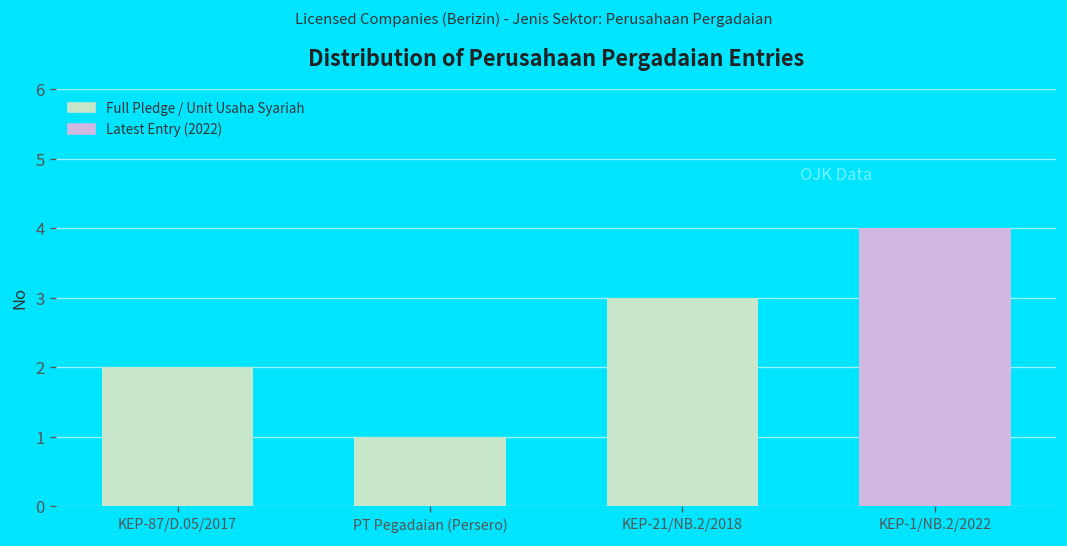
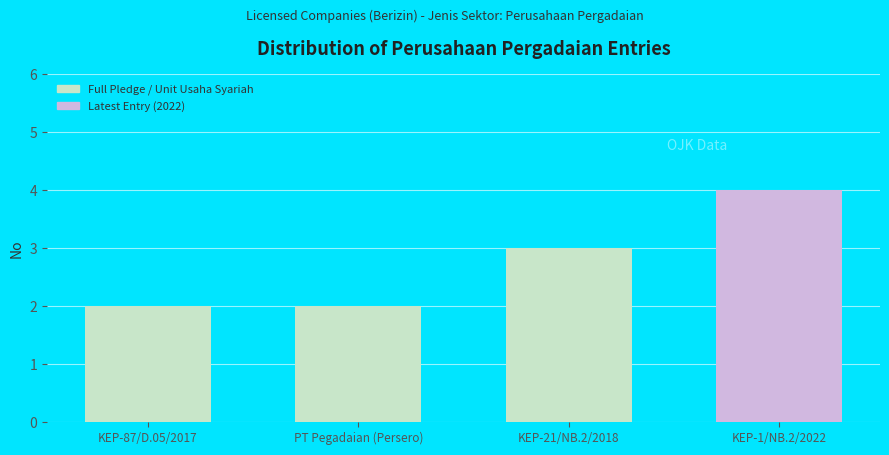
PT Pegadaian (Persero): 1 -> 2
